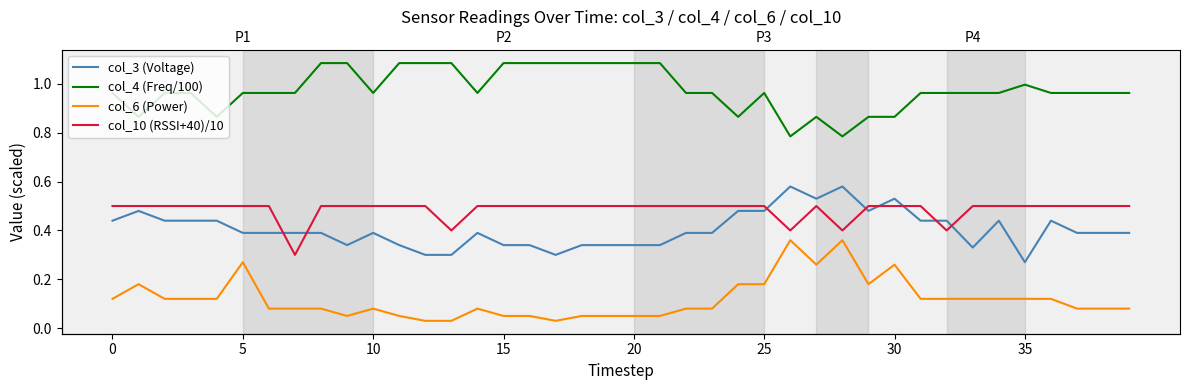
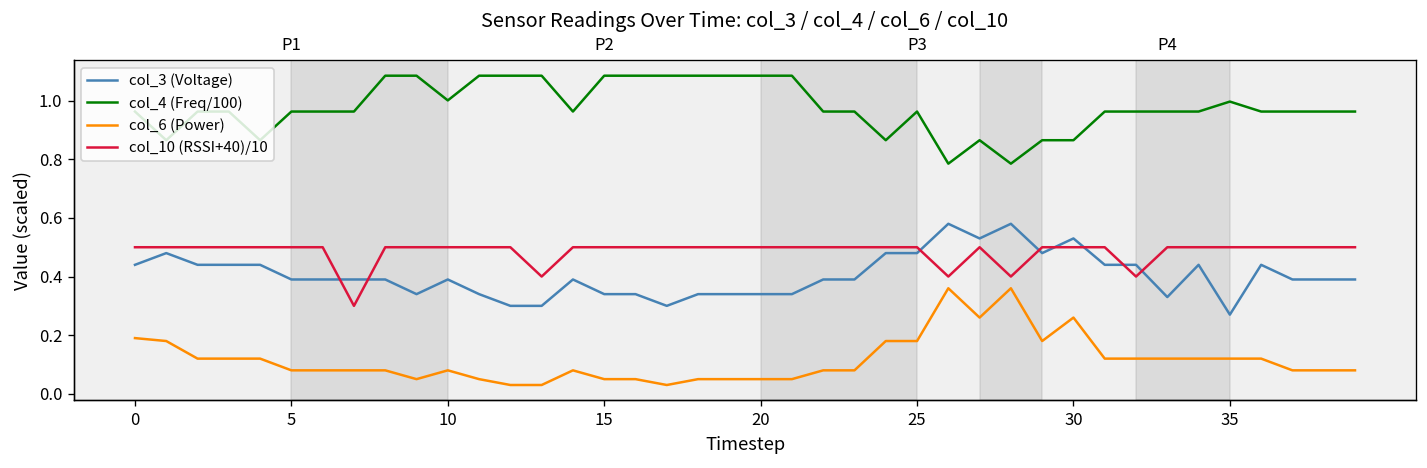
col_6 (Power), 0: 0.12 -> 0.19
col_6 (Power), 5: 0.27 -> 0.08
col_4 (Freq/100), 10: 0.96 -> 1.00
